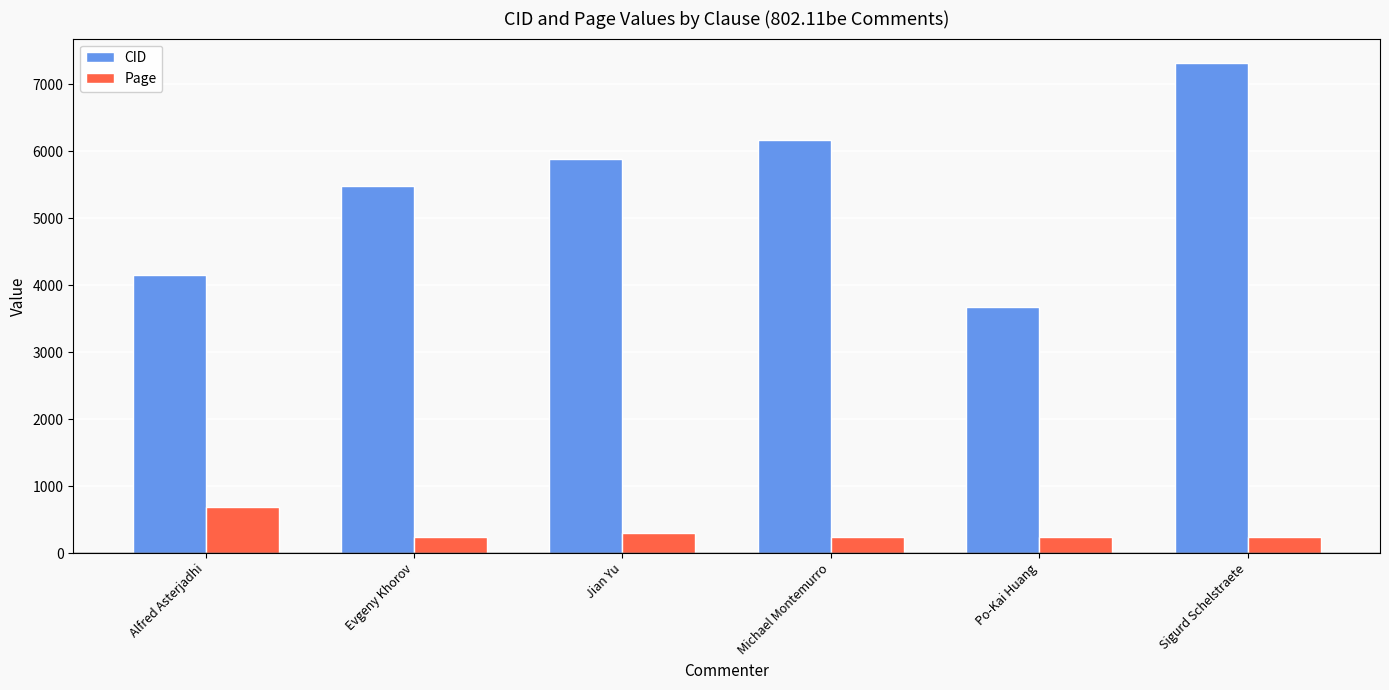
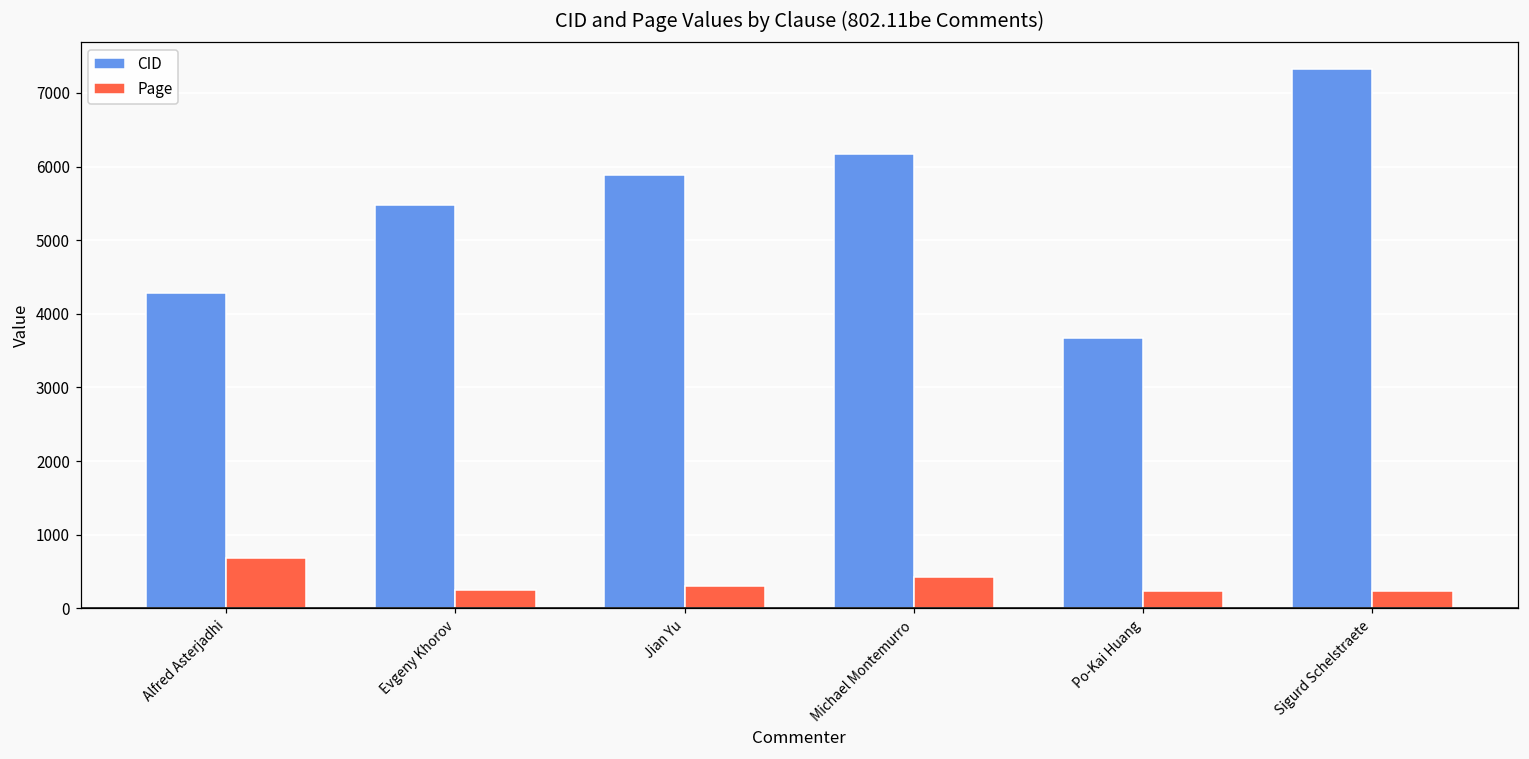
CID, Alfred Asterjadhi: 4200 -> 4300
Page, Michael Montemurro: 200 -> 400
